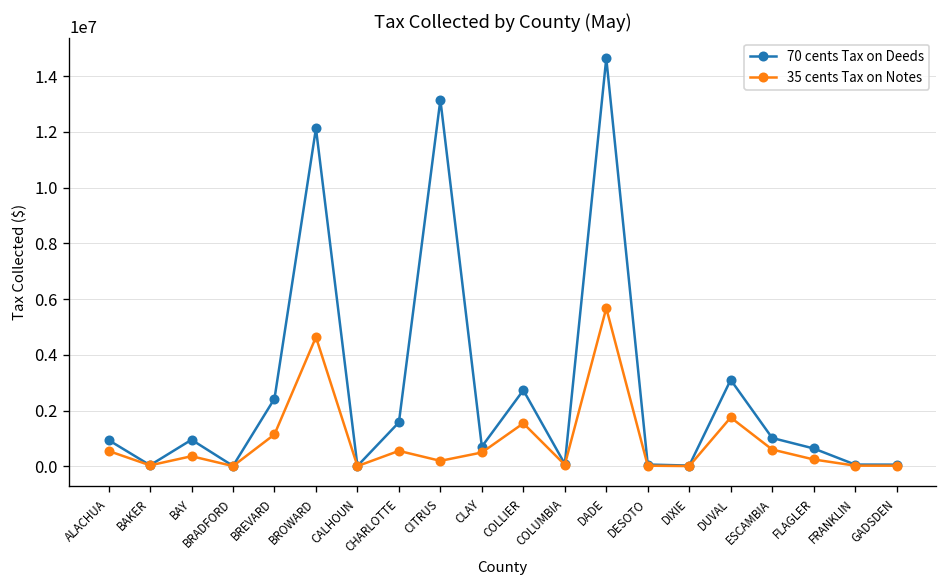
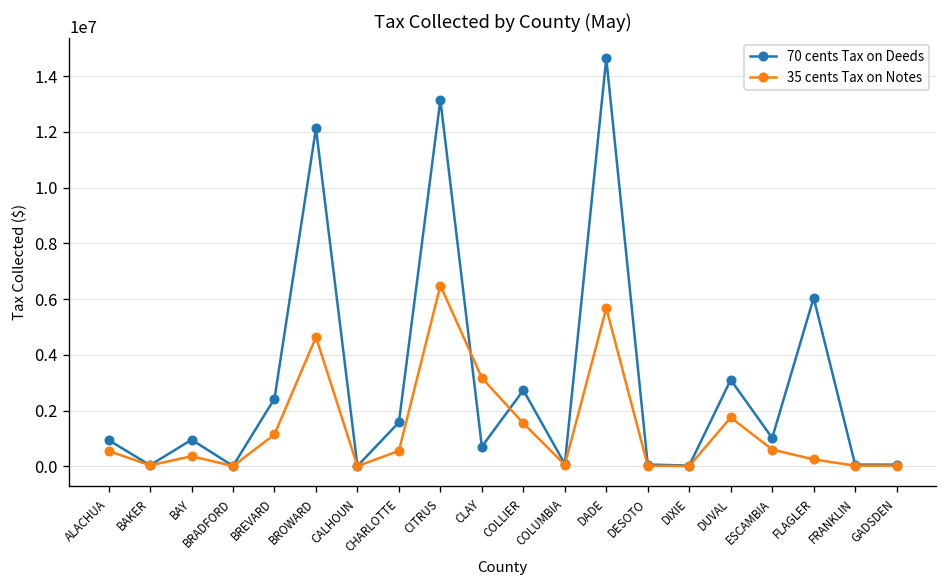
35 cents Tax on Notes, CITRUS: 200000 -> 6500000
35 cents Tax on Notes, CLAY: 500000 -> 3200000
70 cents Tax on Deeds, FLAGLER: 600000 -> 6000000
